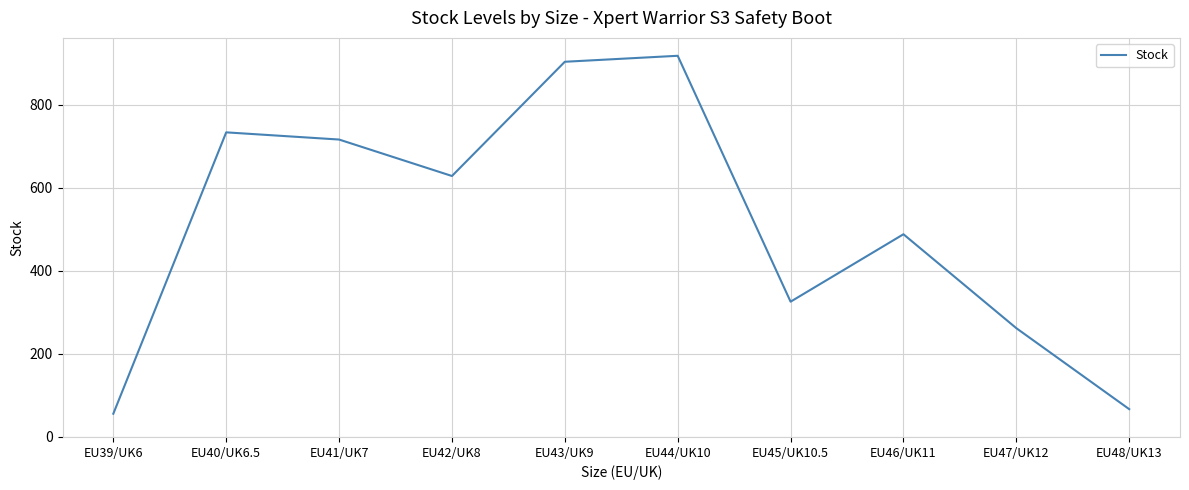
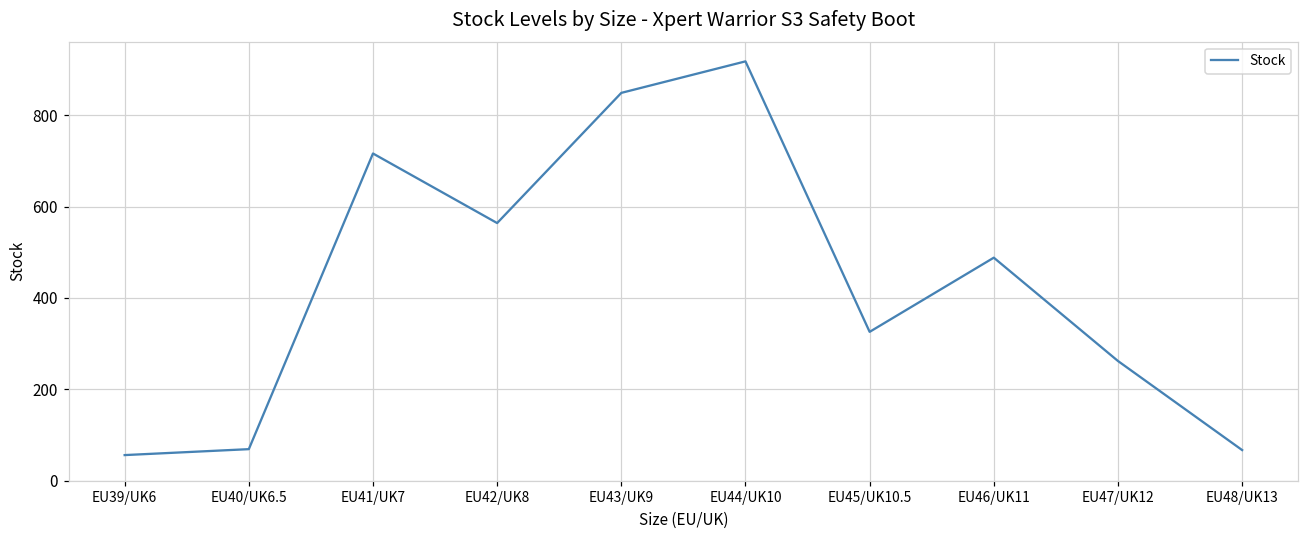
EU40/UK6.5: 730 -> 70
EU42/UK8: 630 -> 560
EU43/UK9: 900 -> 850
